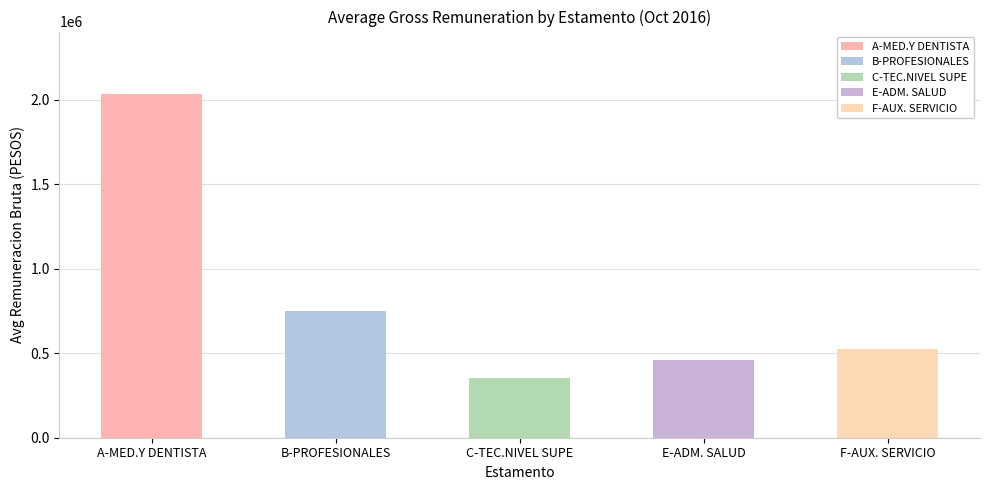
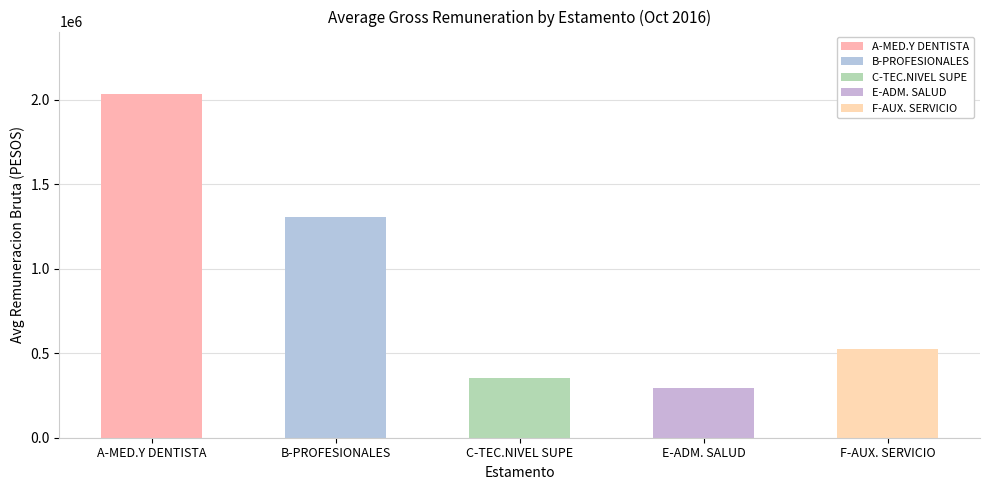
B-PROFESIONALES: 750000 -> 1300000
E-ADM. SALUD: 460000 -> 290000
